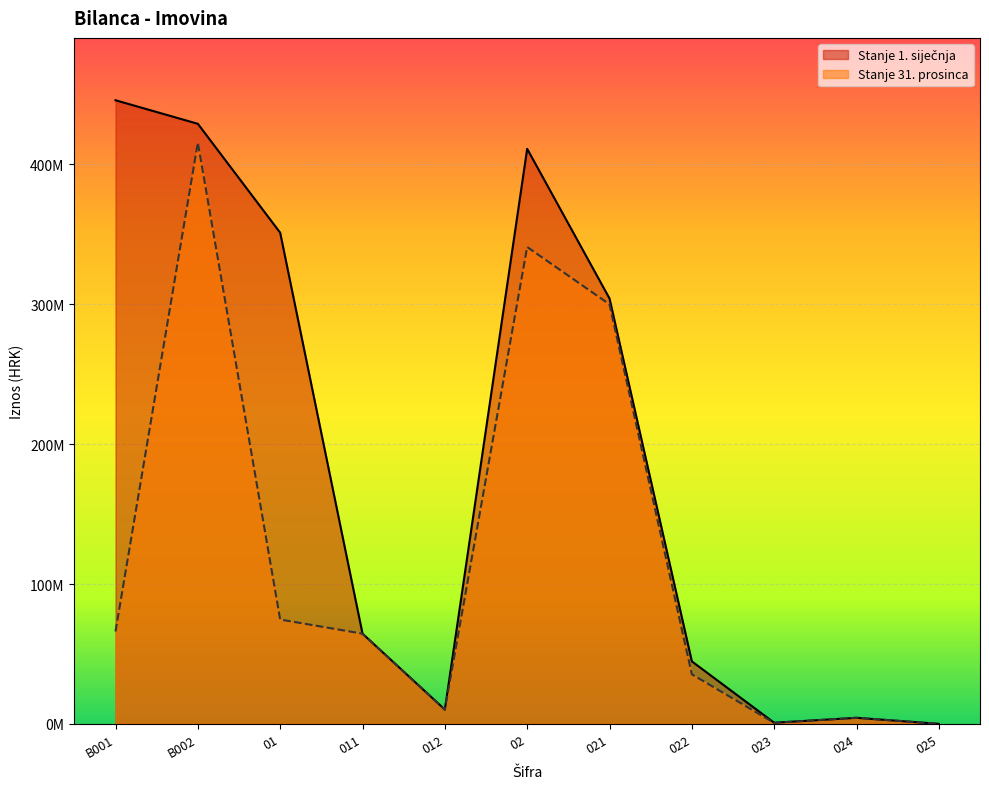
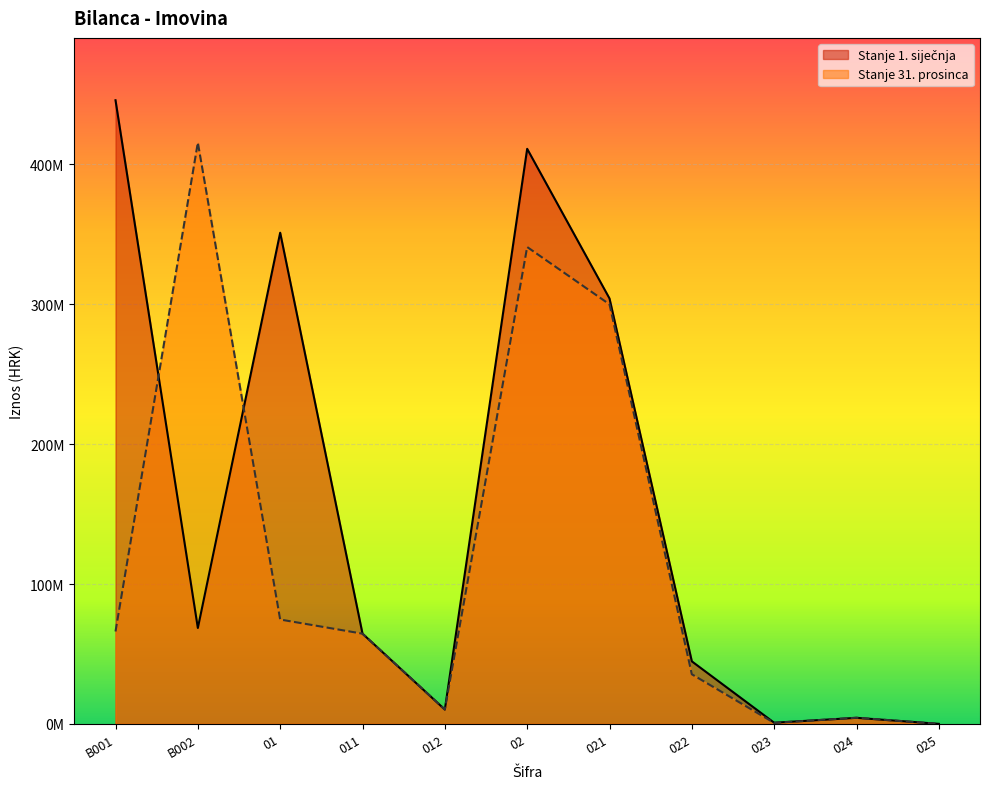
Stanje 1. siječnja, B002: 429000000 -> 69000000
